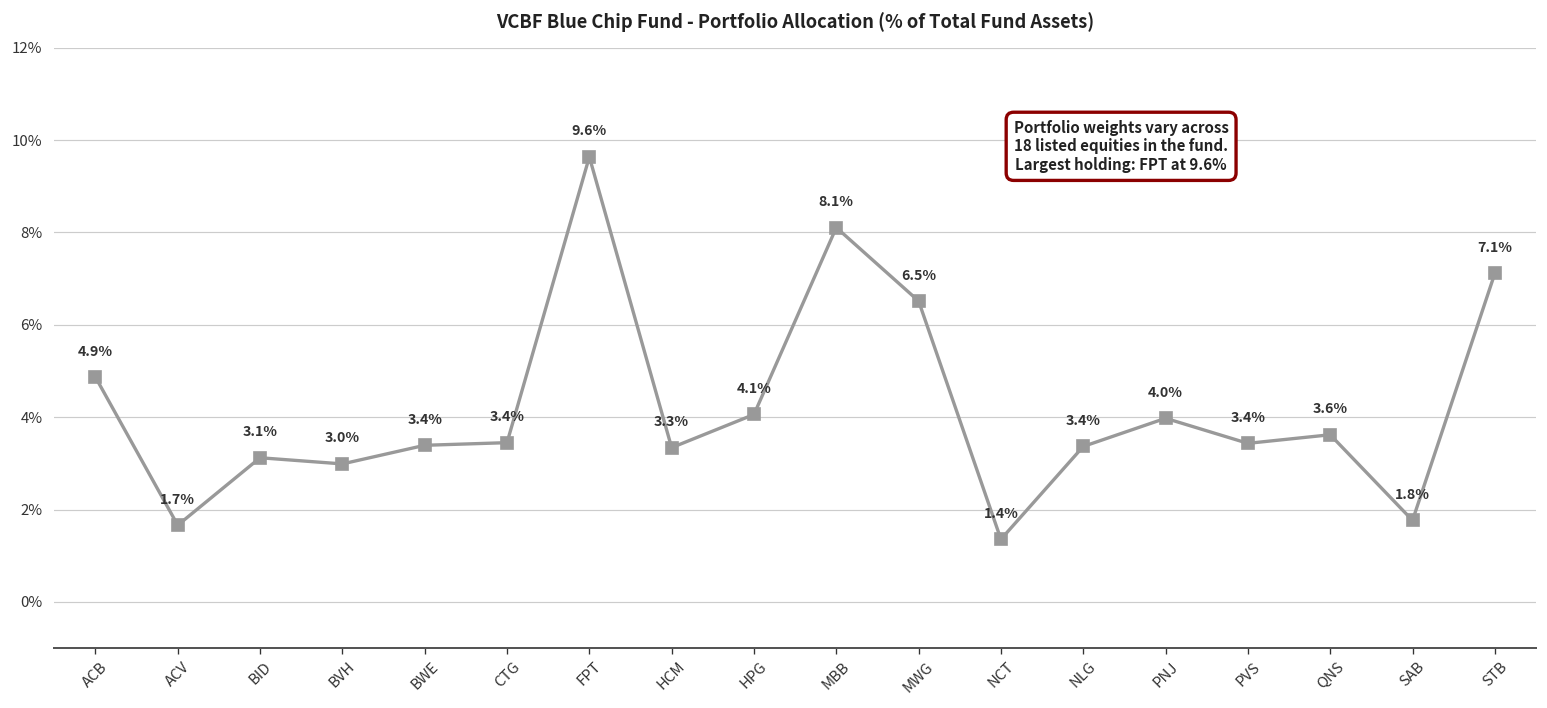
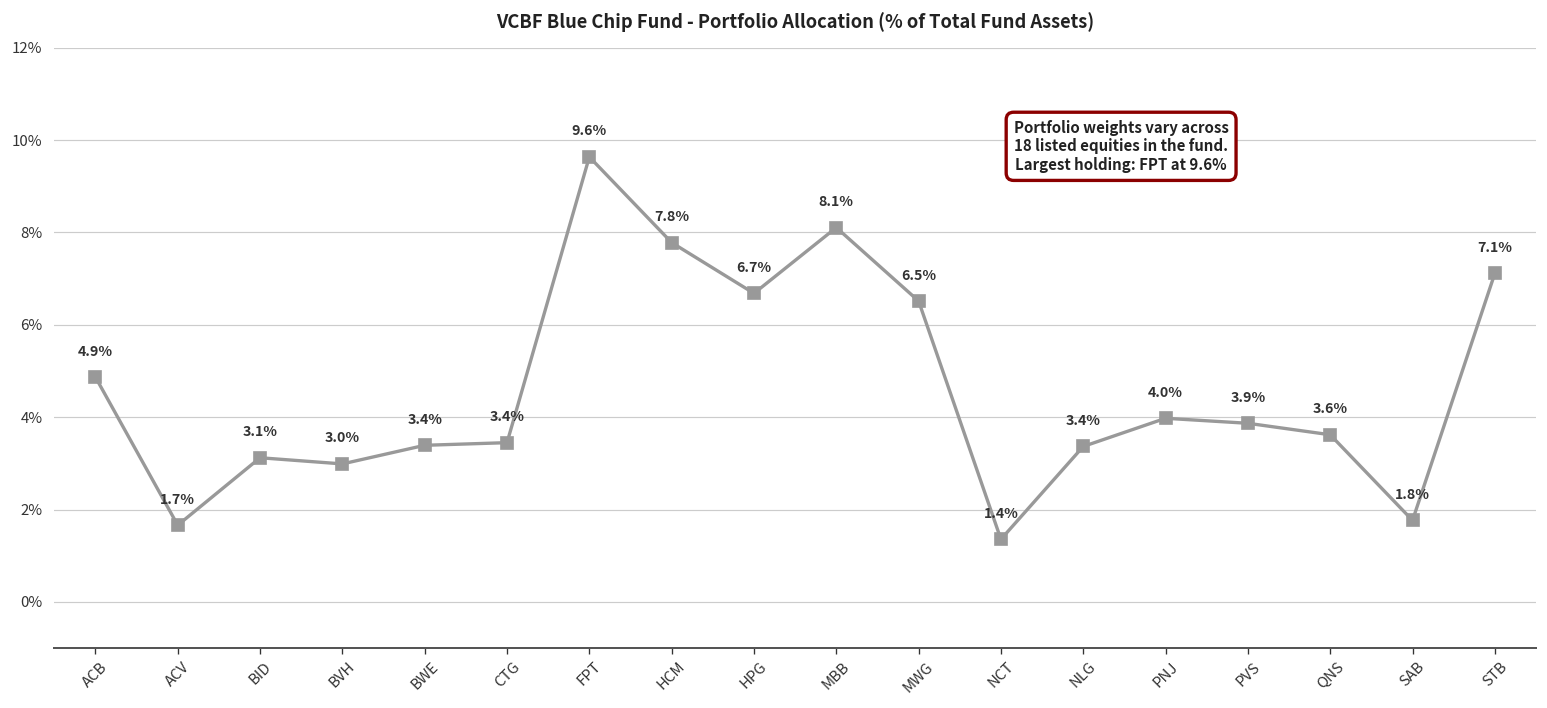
HCM: 3.3% -> 7.8%
HPG: 4.1% -> 6.7%
PVS: 3.4% -> 3.9%
